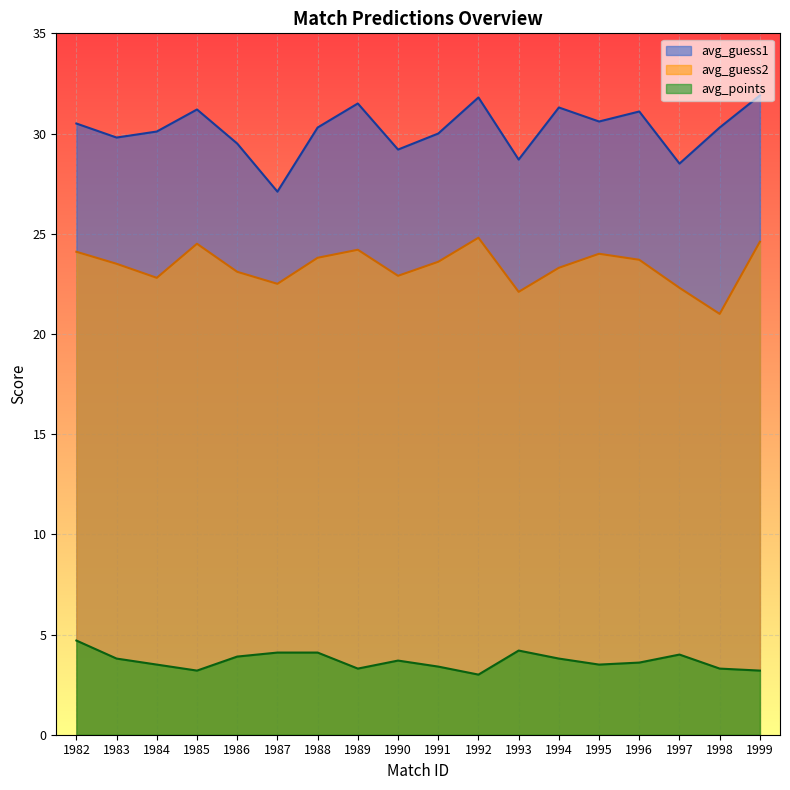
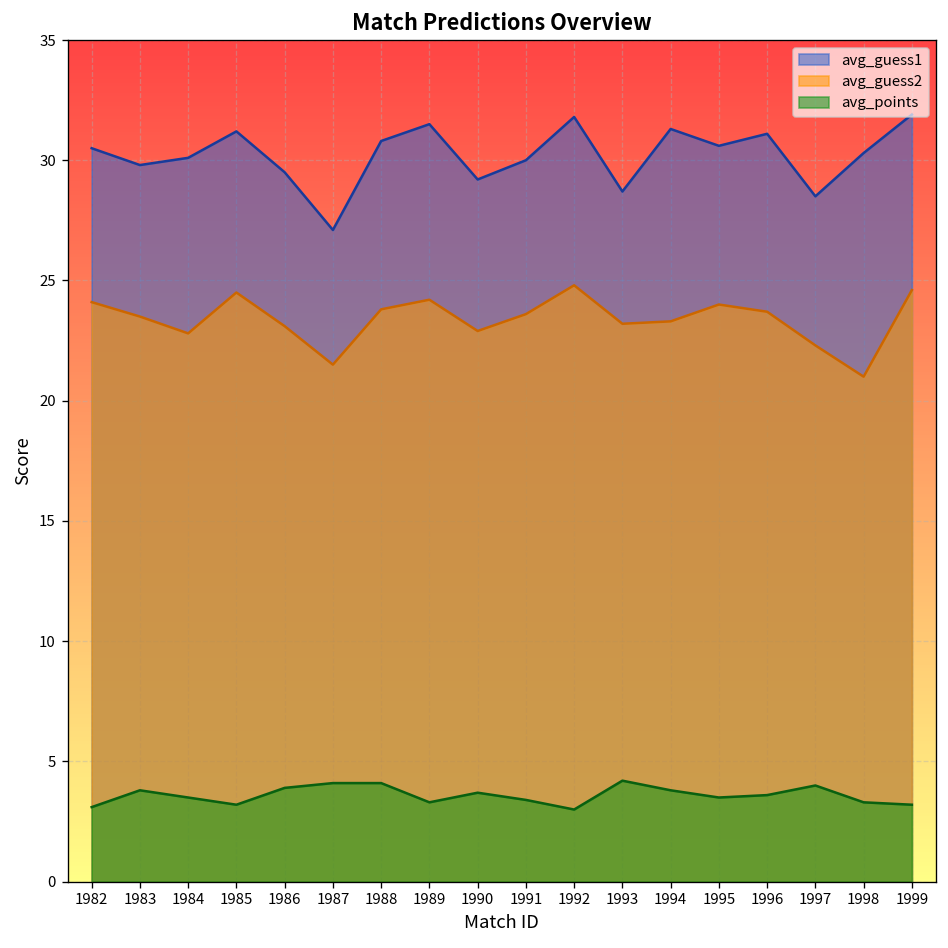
avg_points, 1982: 4.7 -> 3.1
avg_guess2, 1987: 22.5 -> 21.5
avg_guess1, 1988: 30.3 -> 30.8
avg_guess2, 1993: 22.1 -> 23.2
